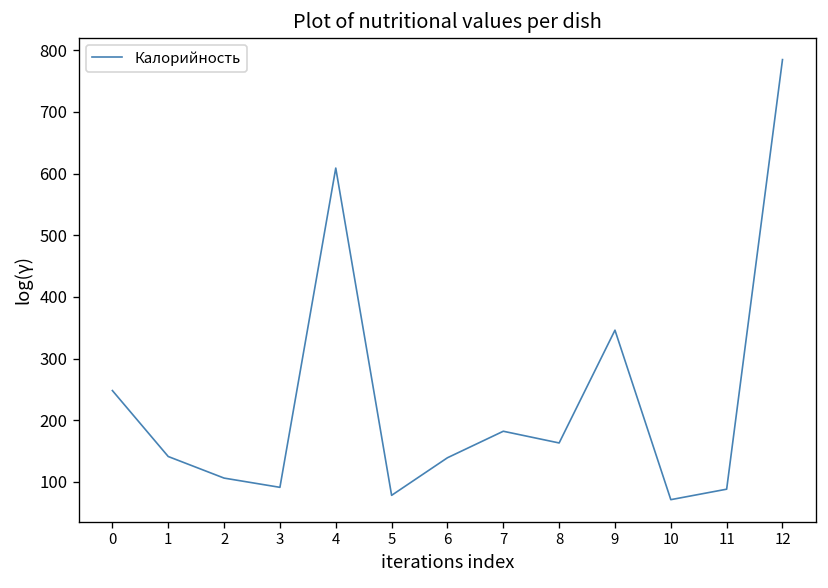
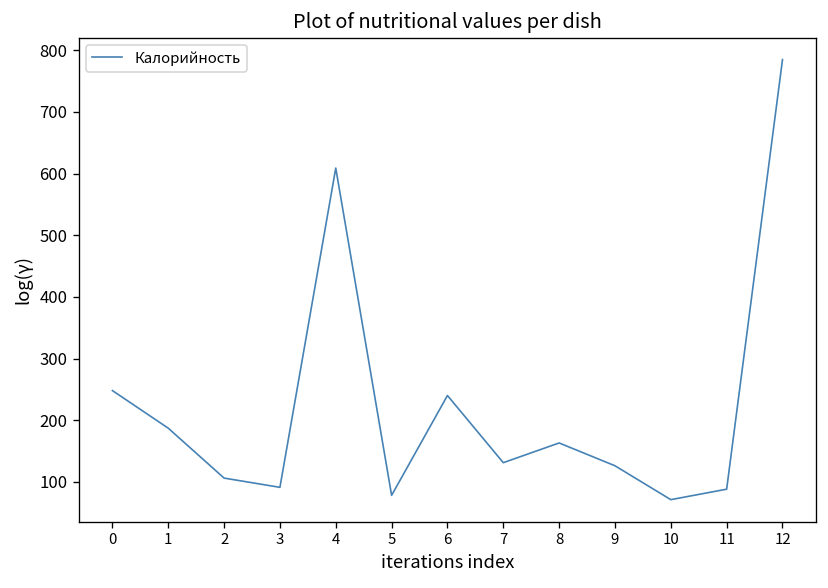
1: 140 -> 190
6: 140 -> 240
7: 180 -> 130
9: 350 -> 130
